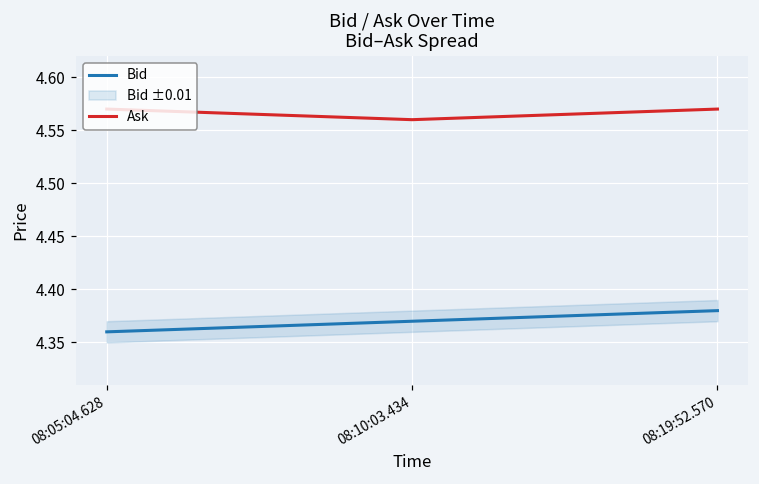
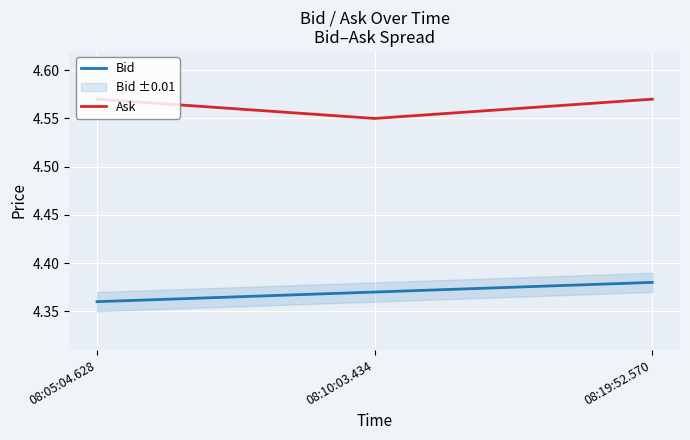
Ask, 08:10:03.434: 4.56 -> 4.55
